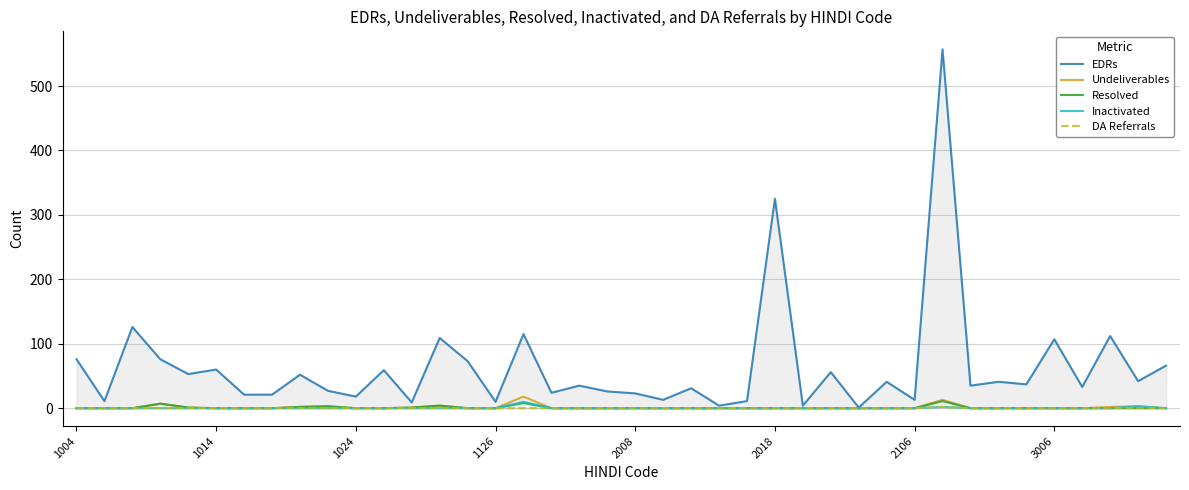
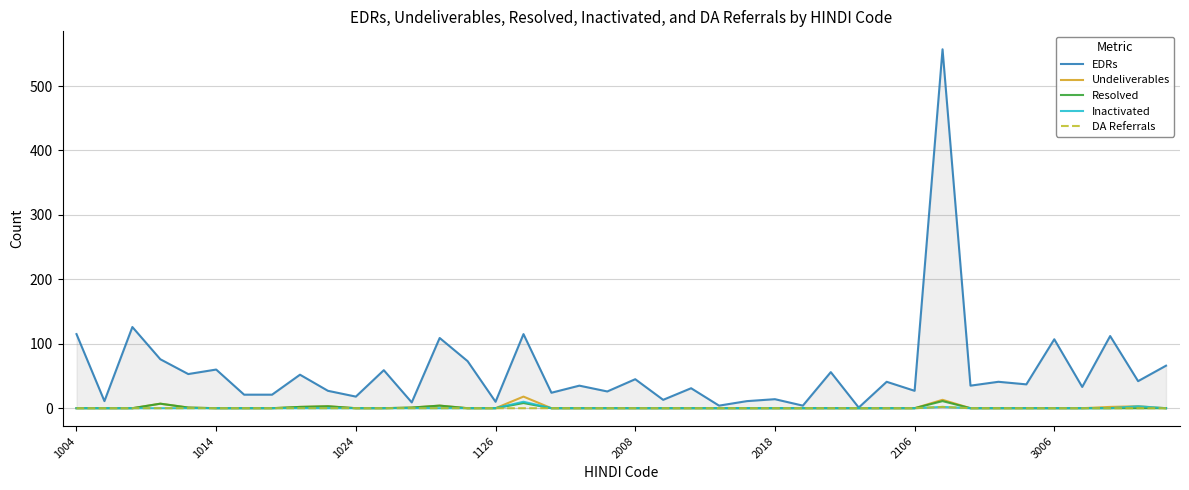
EDRs, 1004: 80 -> 120
EDRs, 2008: 20 -> 50
EDRs, 2018: 330 -> 10
EDRs, 2106: 10 -> 30
